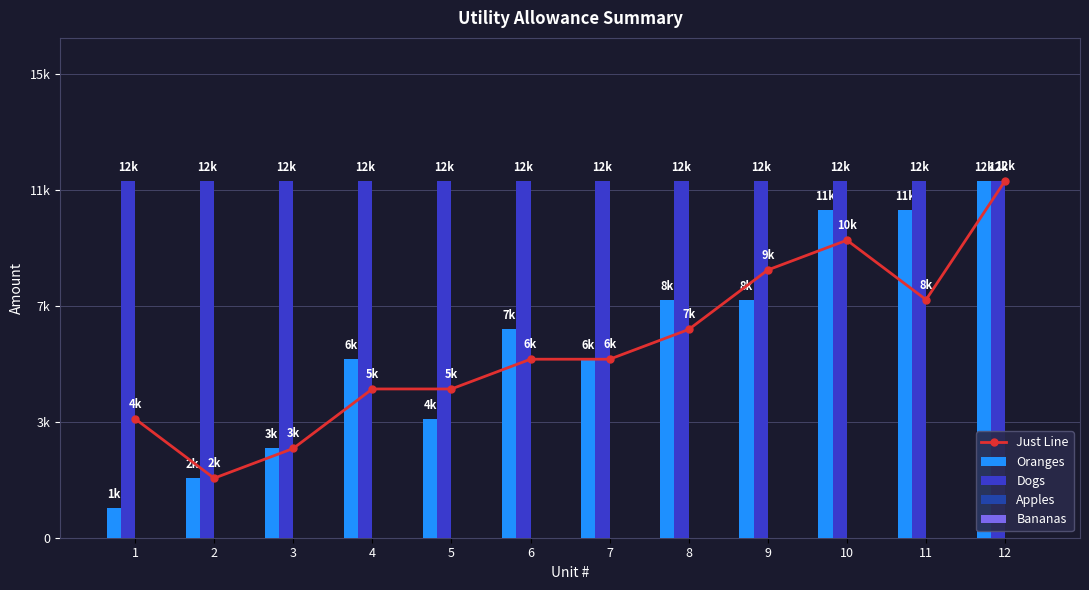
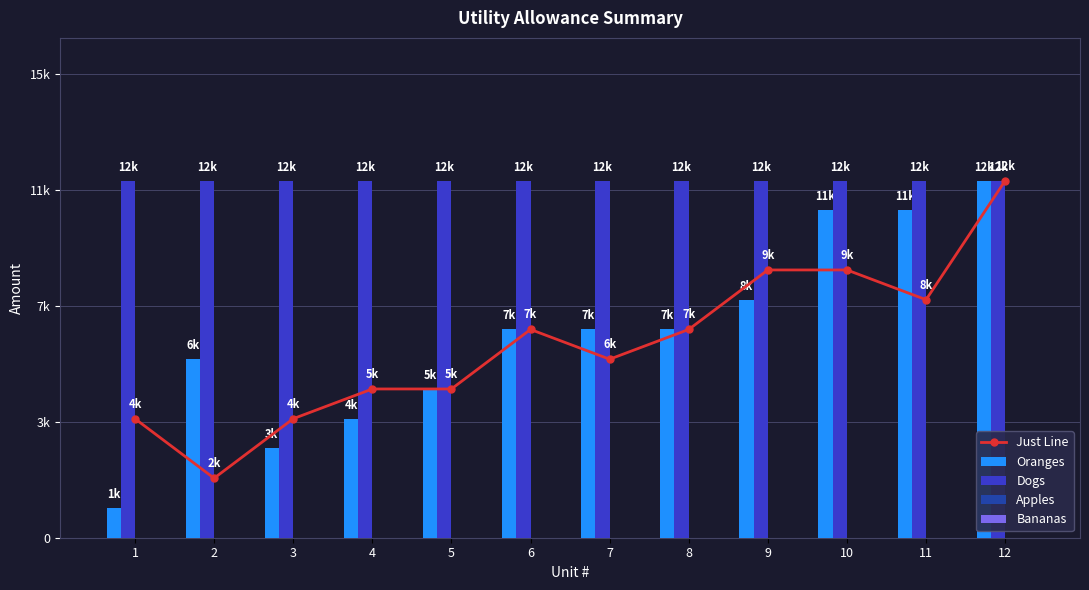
Oranges, 2: 2k -> 6k
Just Line, 3: 3k -> 4k
Oranges, 4: 6k -> 4k
Oranges, 5: 4k -> 5k
Just Line, 6: 6k -> 7k
Oranges, 7: 6k -> 7k
Oranges, 8: 8k -> 7k
Just Line, 10: 10k -> 9k
